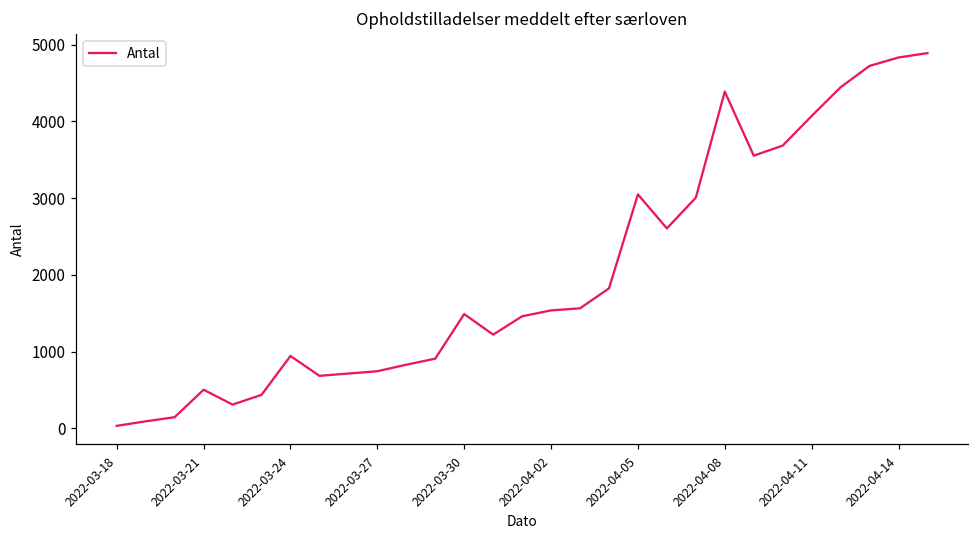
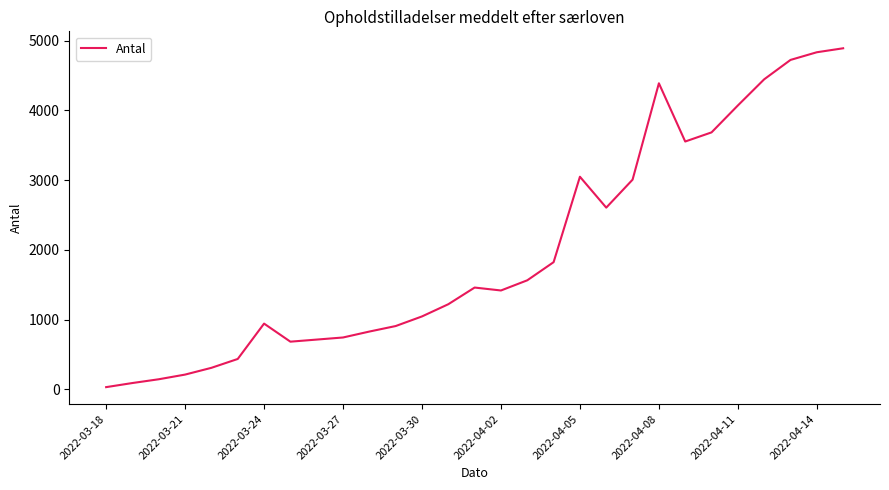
2022-03-21: 500 -> 200
2022-03-30: 1500 -> 1000
2022-04-02: 1500 -> 1400
